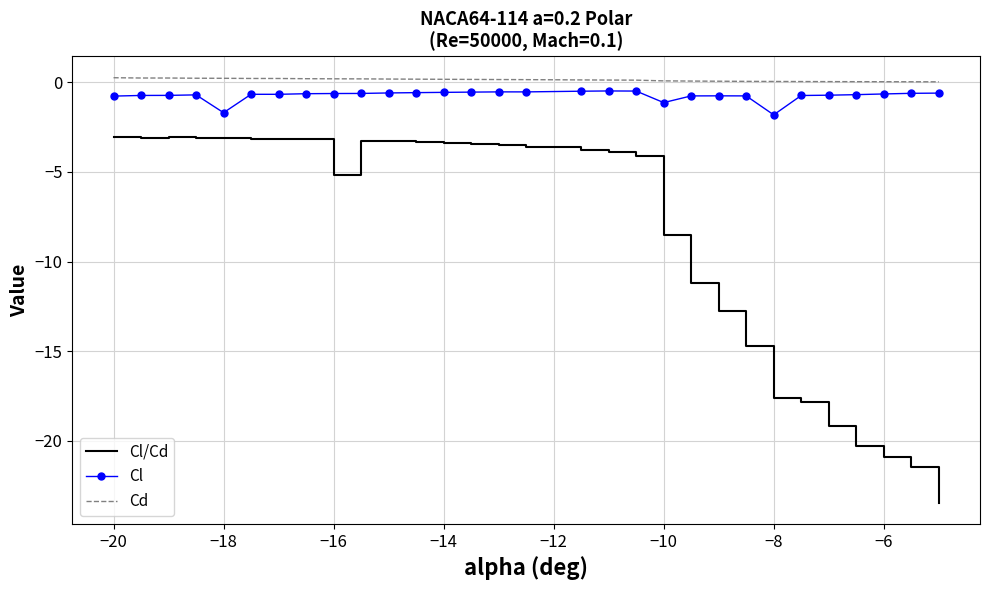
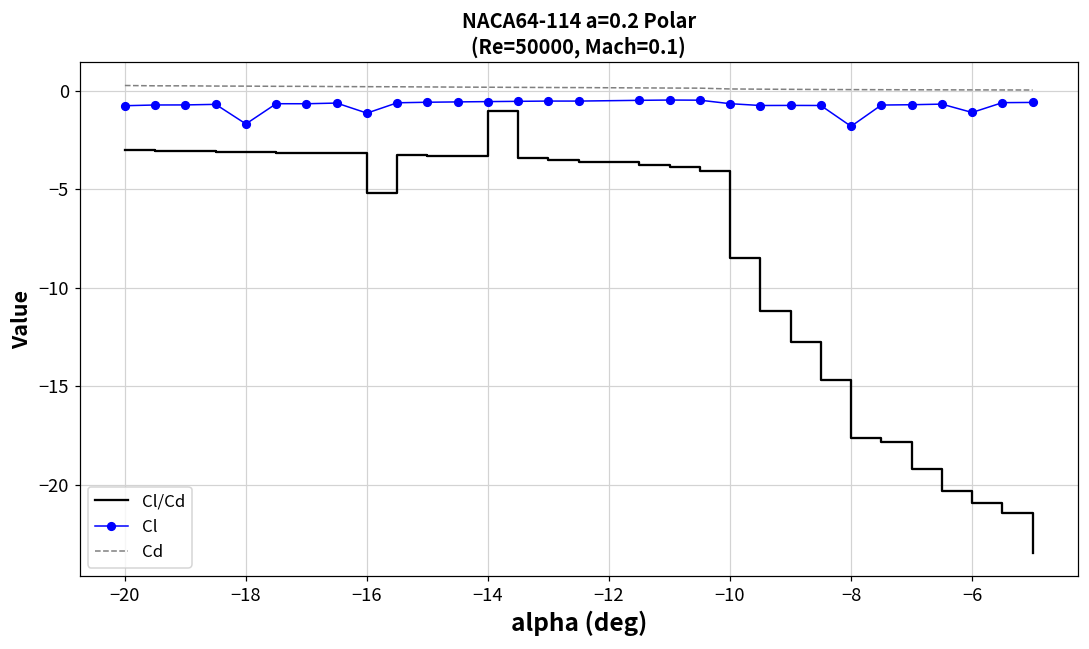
Cl, −16: -0.6 -> -1.1
Cl/Cd, −14: -3.4 -> -1.1
Cl, −10: -1.1 -> -0.7
Cl, −6: -0.7 -> -1.1
